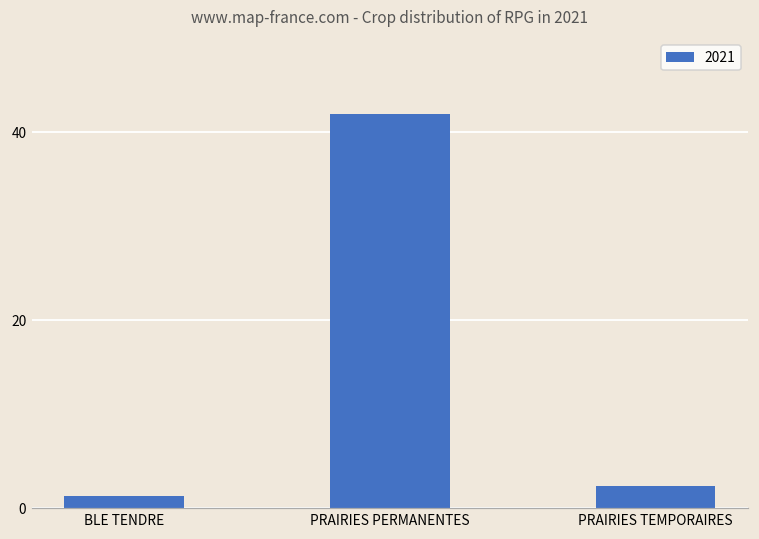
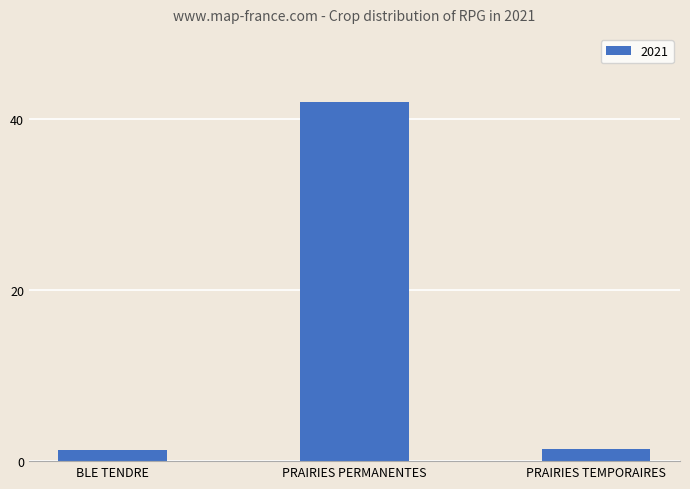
PRAIRIES TEMPORAIRES: 2 -> 1
